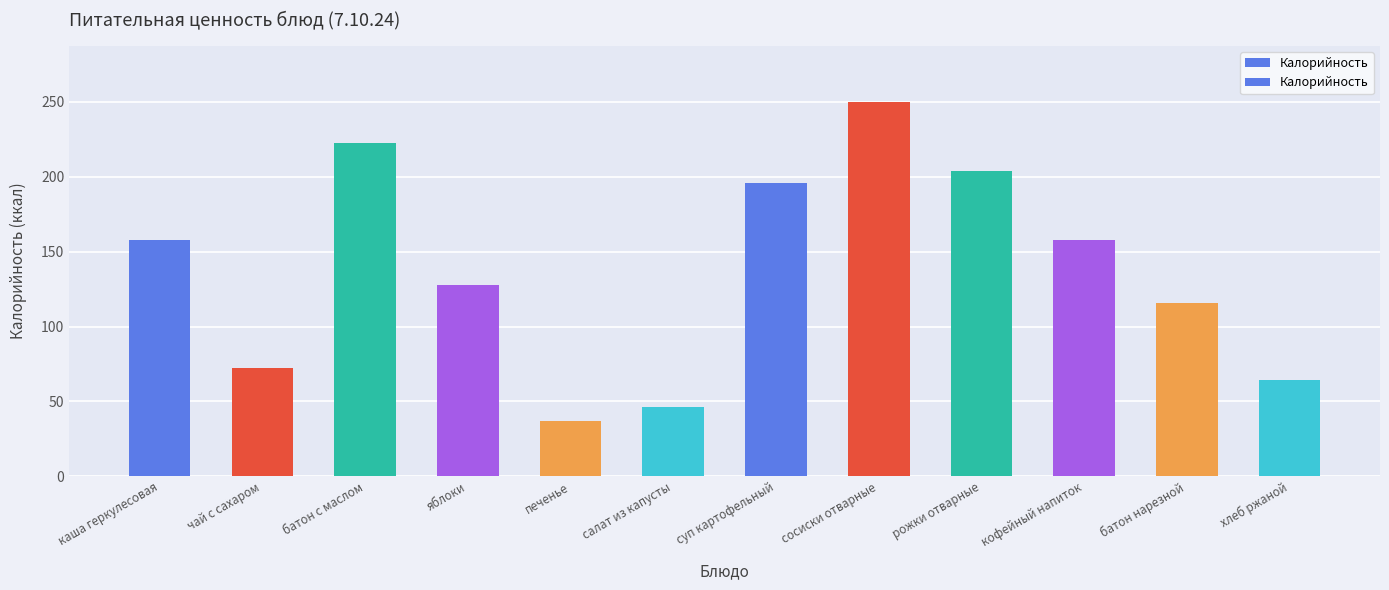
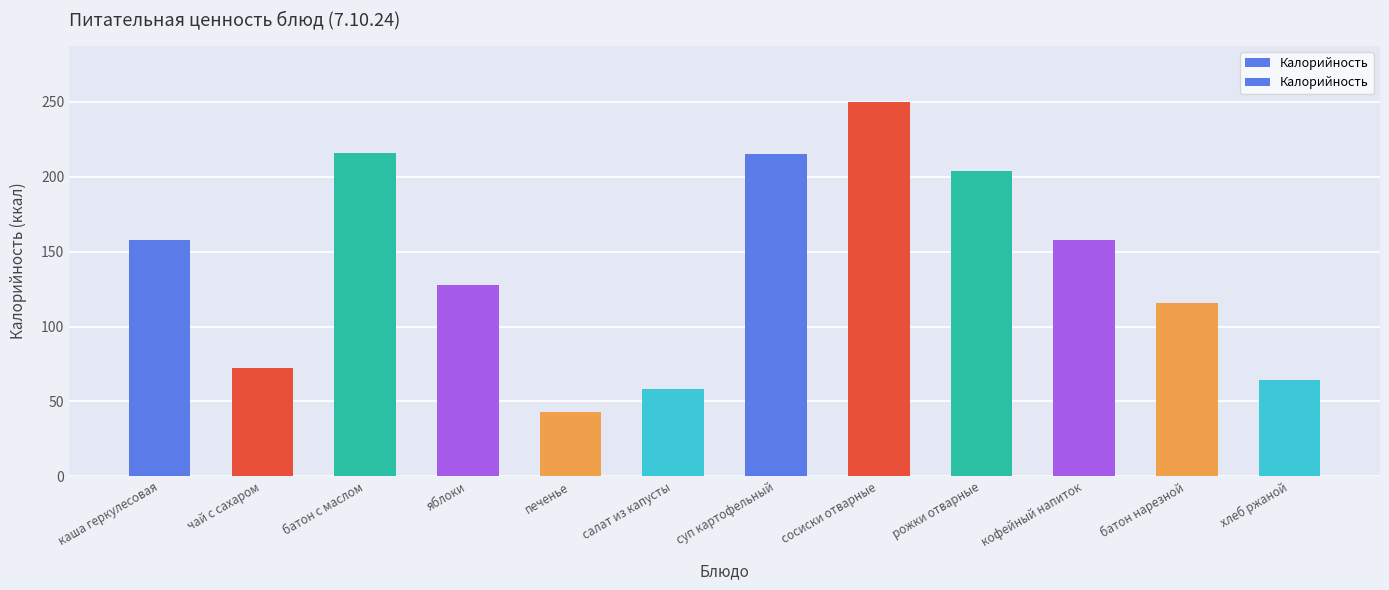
батон с маслом: 223 -> 216
печенье: 37 -> 43
салат из капусты: 46 -> 58
суп картофельный: 196 -> 215
